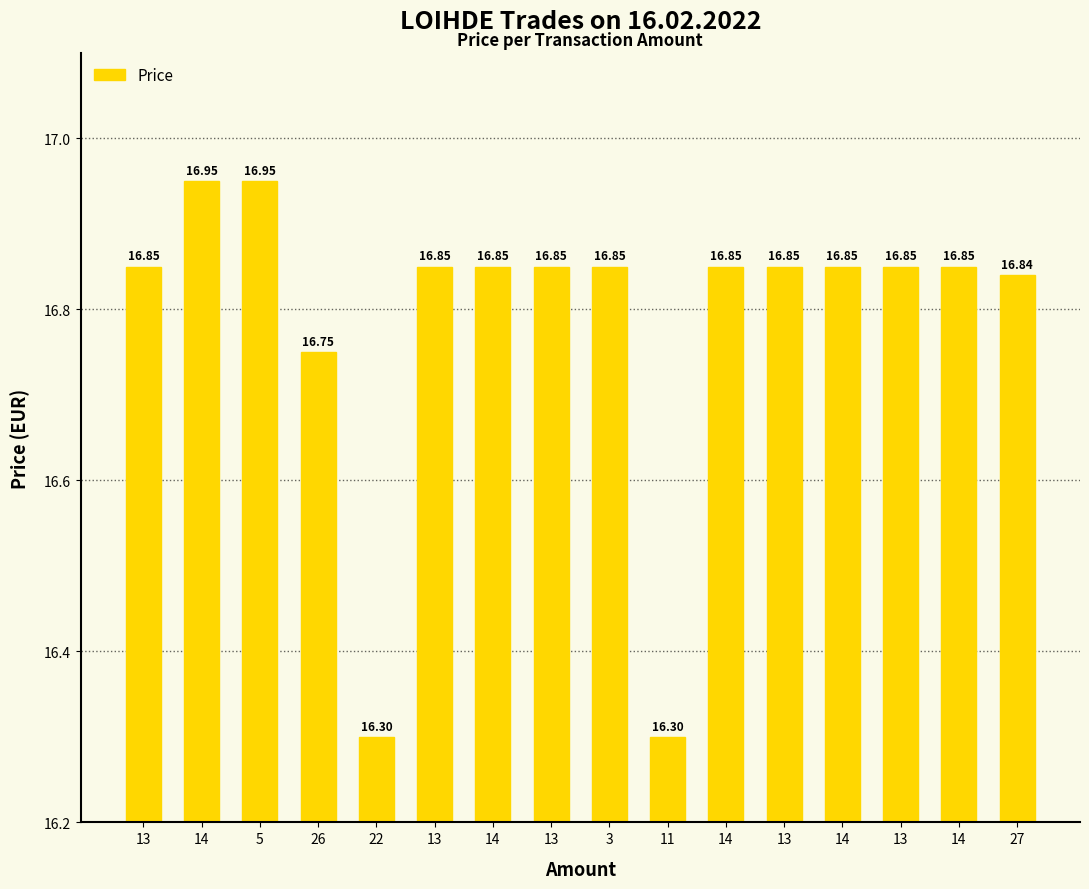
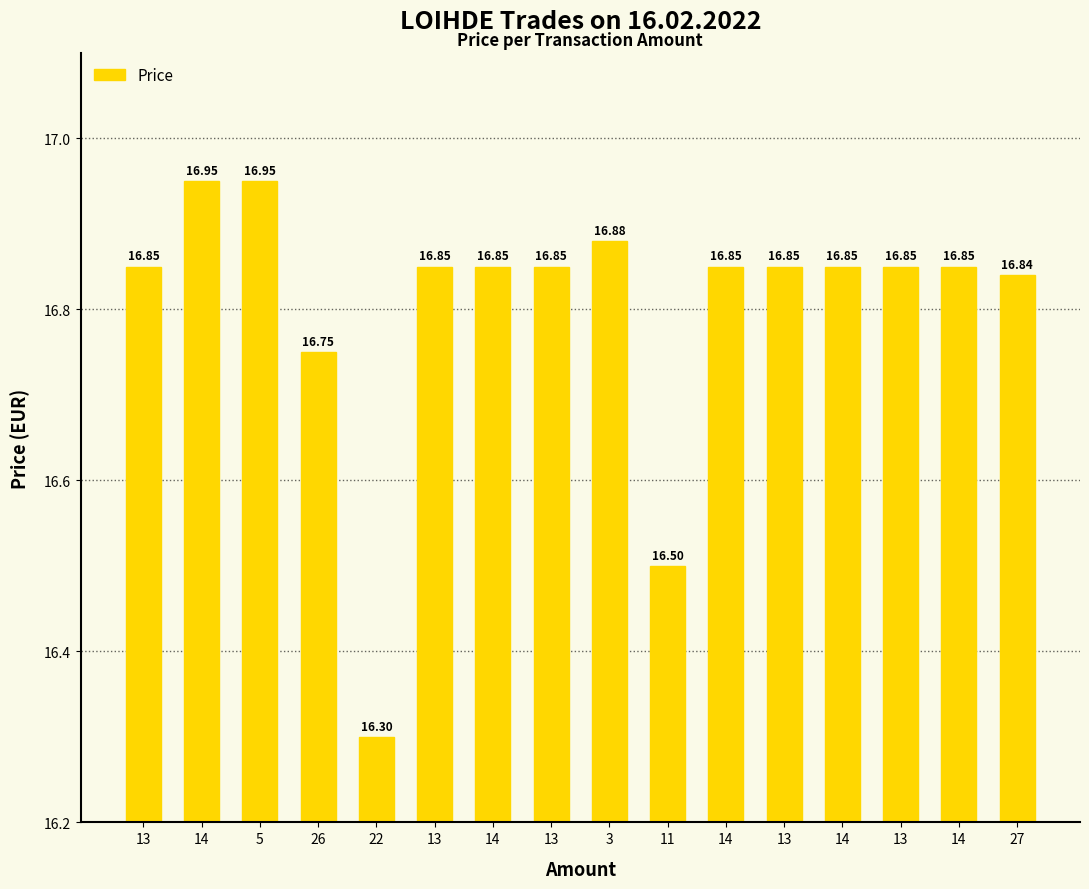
3: 16.85 -> 16.88
11: 16.30 -> 16.50
